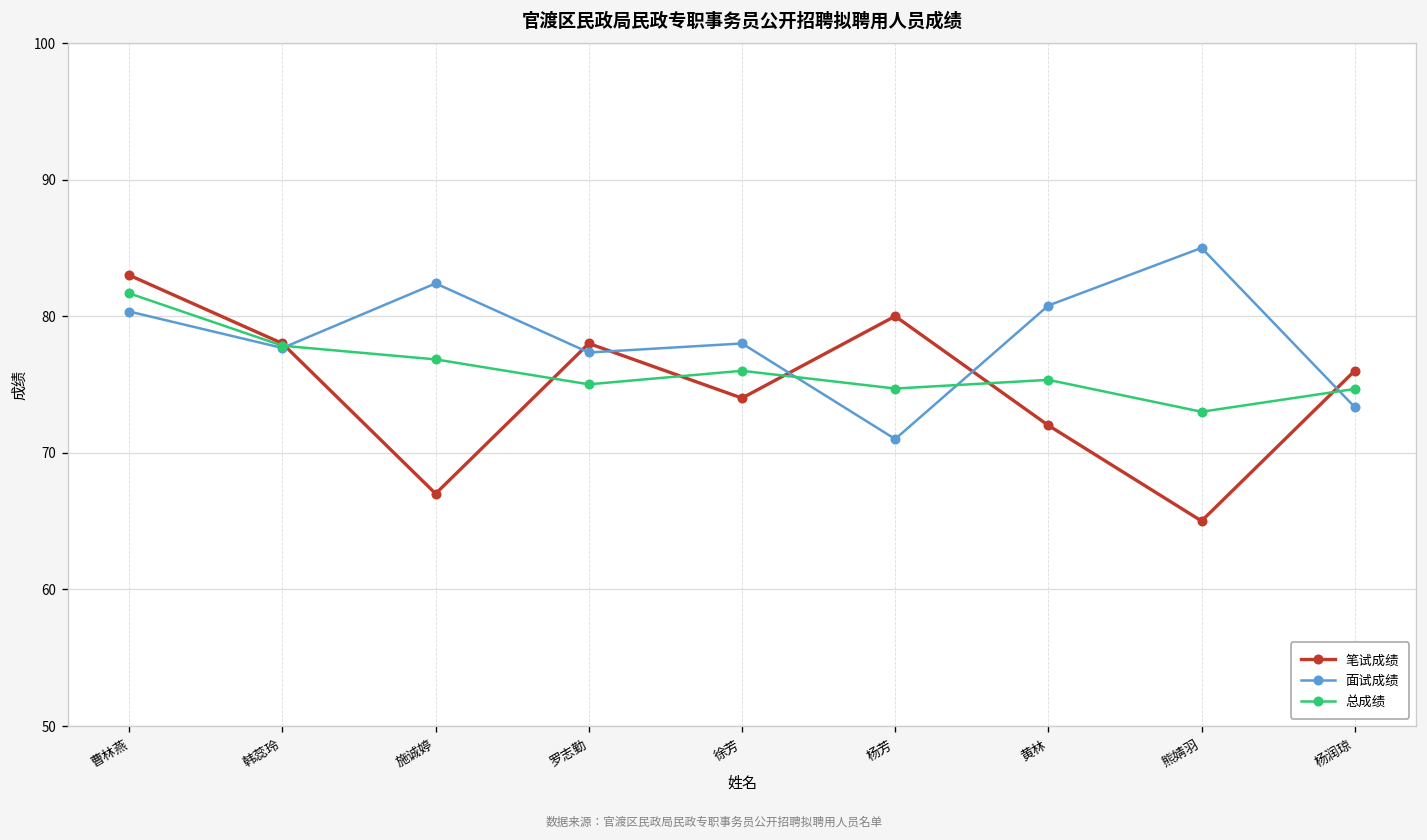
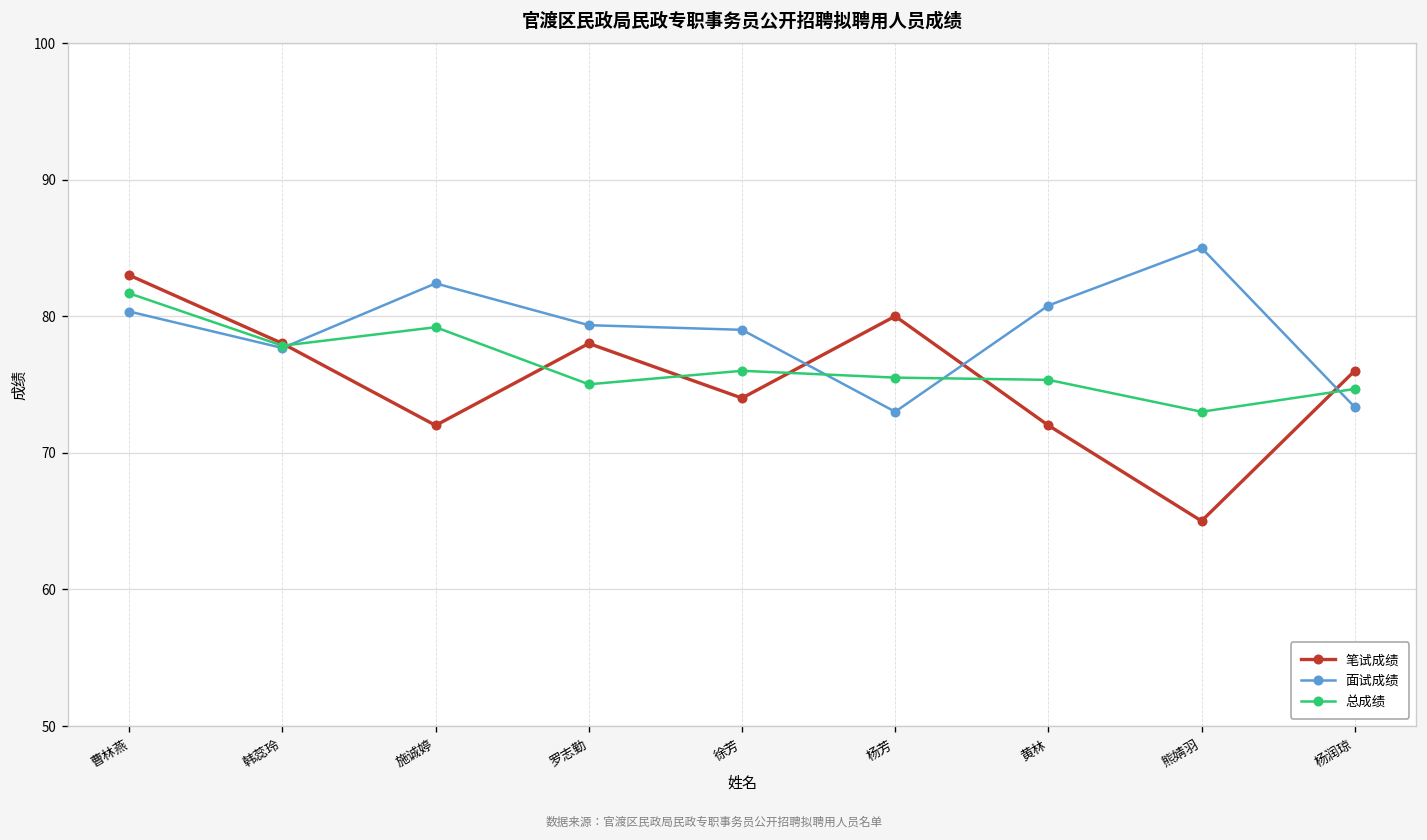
笔试成绩, 施诚婷: 67 -> 72
总成绩, 施诚婷: 76.8 -> 79.2
面试成绩, 罗志勤: 77.3 -> 79.3
面试成绩, 徐芳: 78 -> 79
面试成绩, 杨芳: 71 -> 73
总成绩, 杨芳: 74.7 -> 75.5
